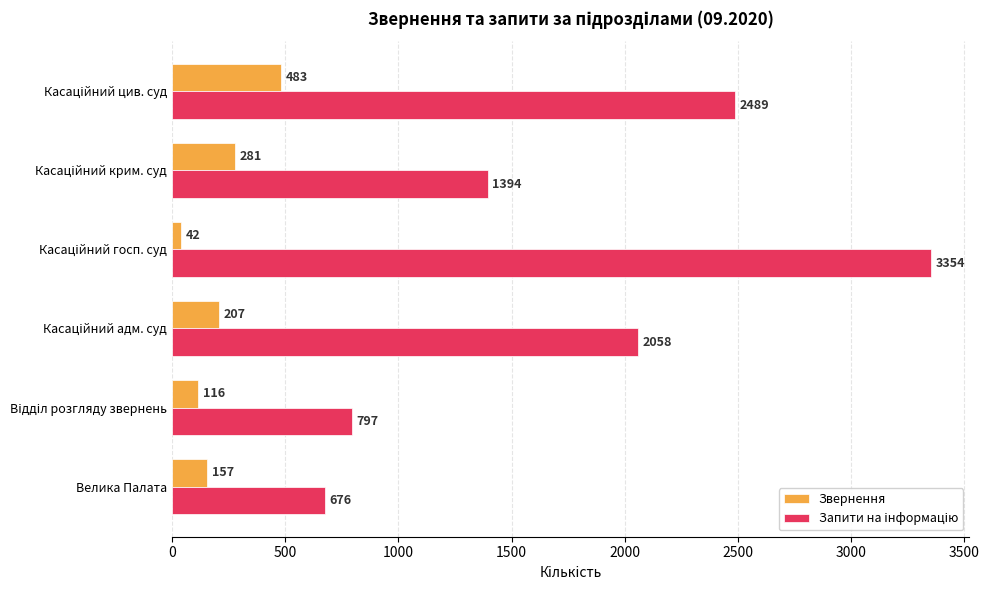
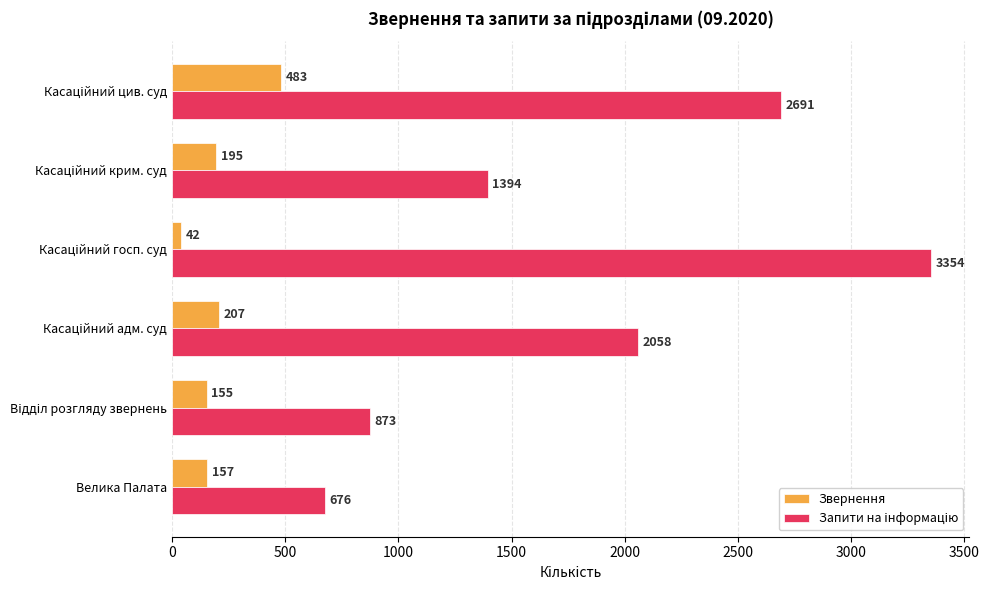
Запити на інформацію, Касаційний цив. суд: 2489 -> 2691
Звернення, Касаційний крим. суд: 281 -> 195
Звернення, Відділ розгляду звернень: 116 -> 155
Запити на інформацію, Відділ розгляду звернень: 797 -> 873
